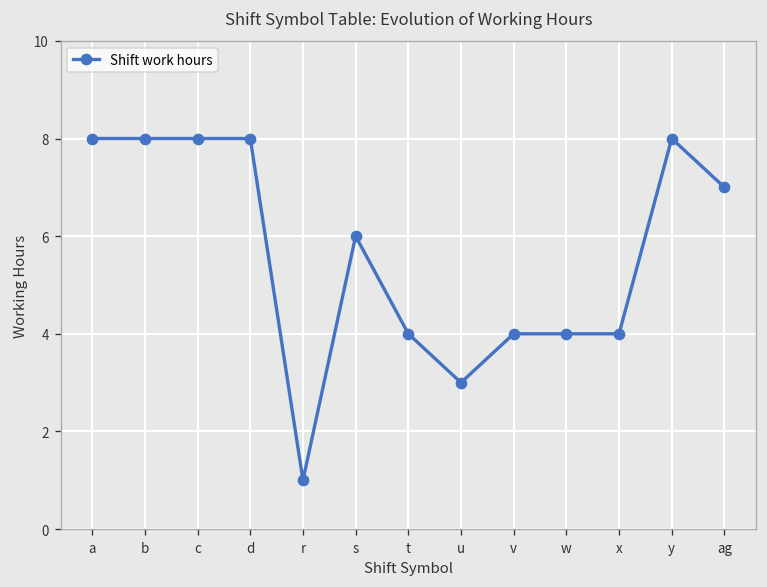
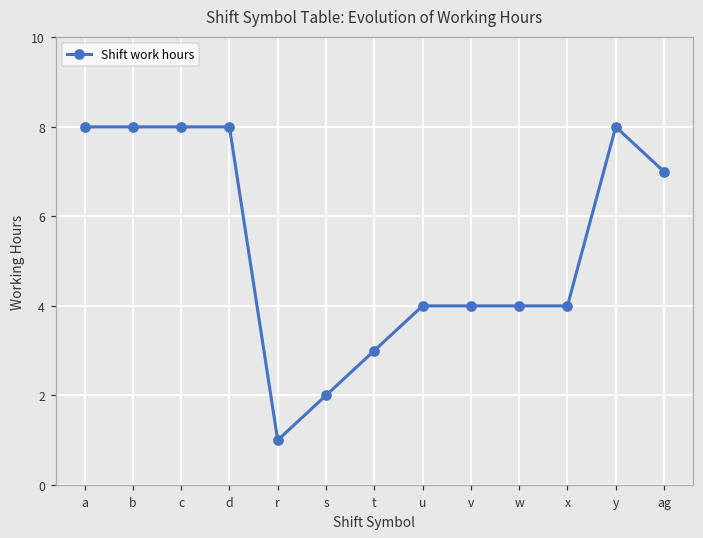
s: 6 -> 2
t: 4 -> 3
u: 3 -> 4
